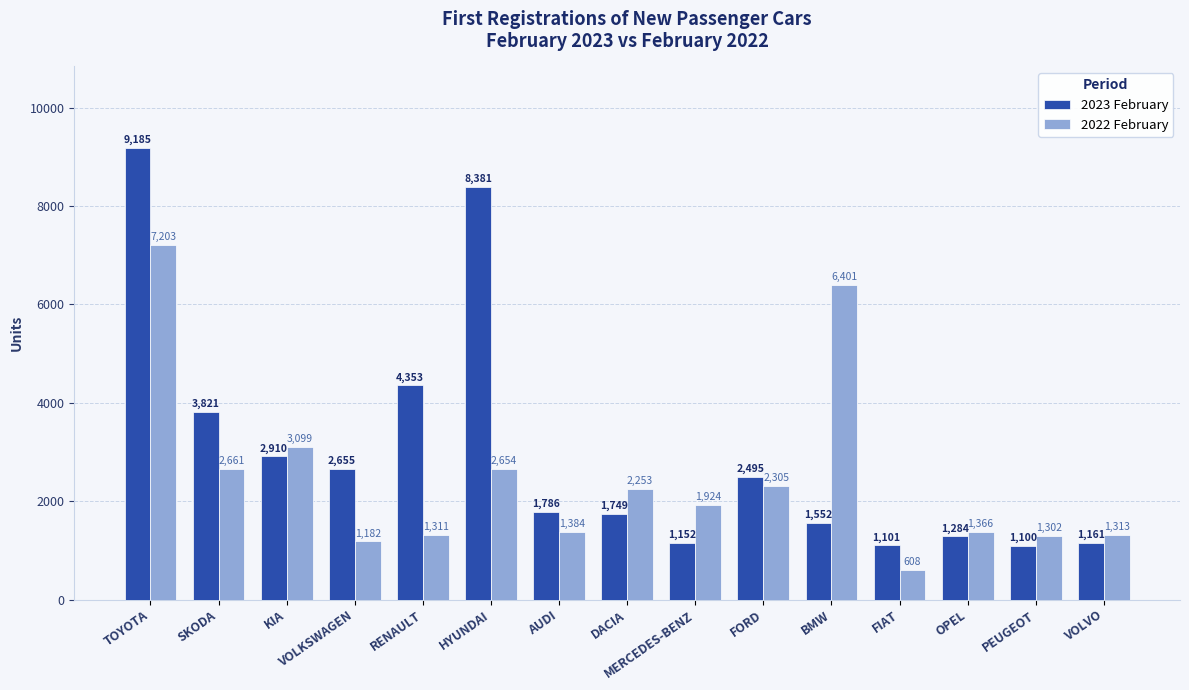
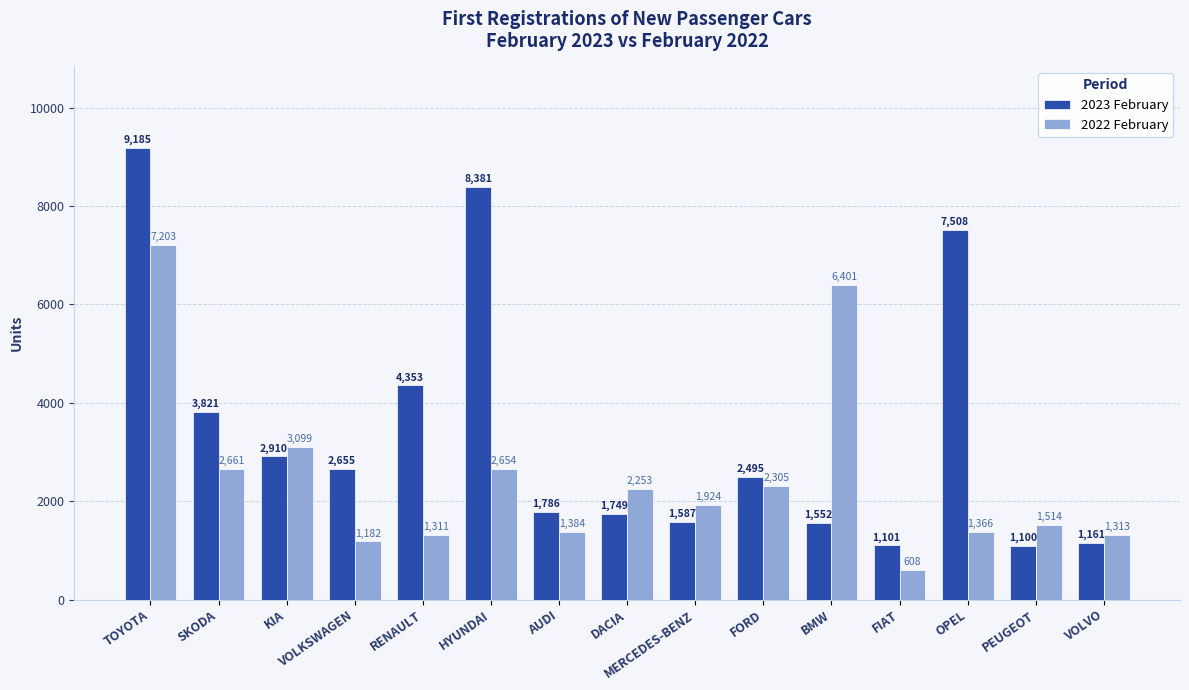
2023 February, MERCEDES-BENZ: 1,152 -> 1,587
2023 February, OPEL: 1,284 -> 7,508
2022 February, PEUGEOT: 1,302 -> 1,514
